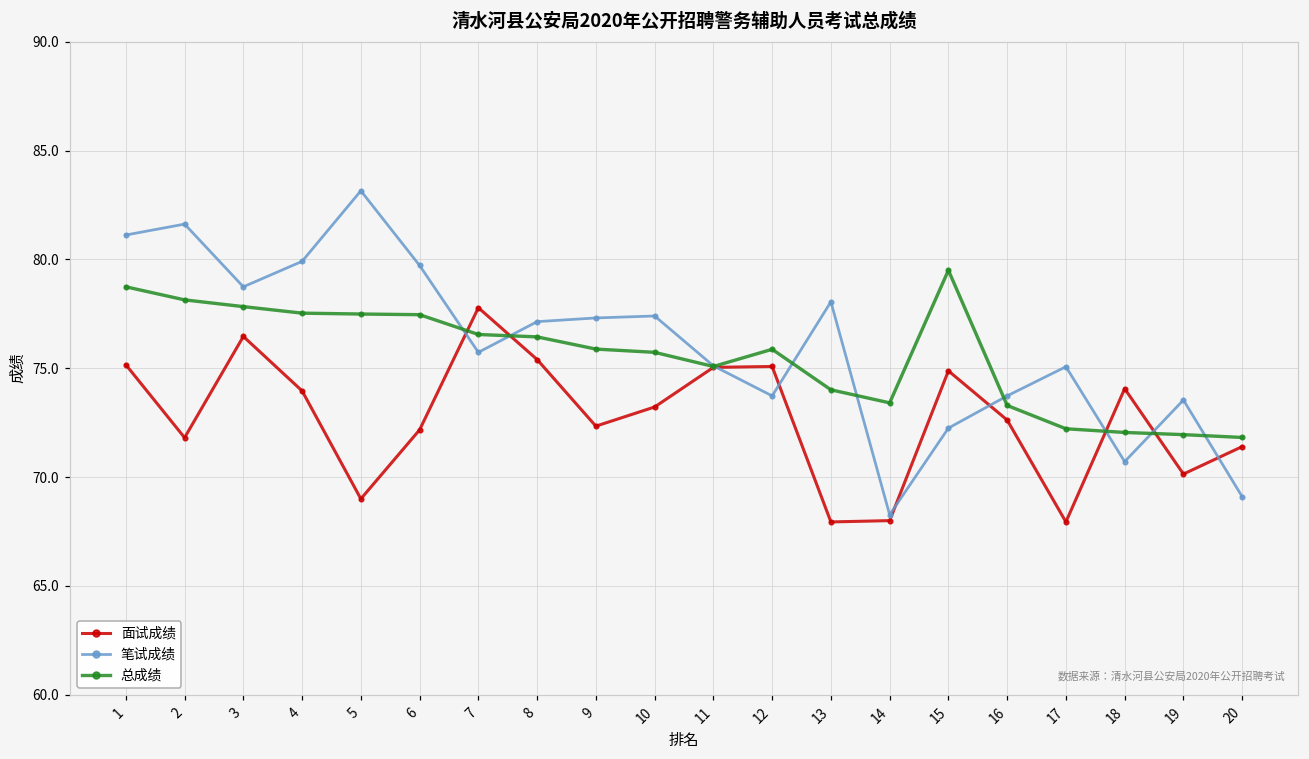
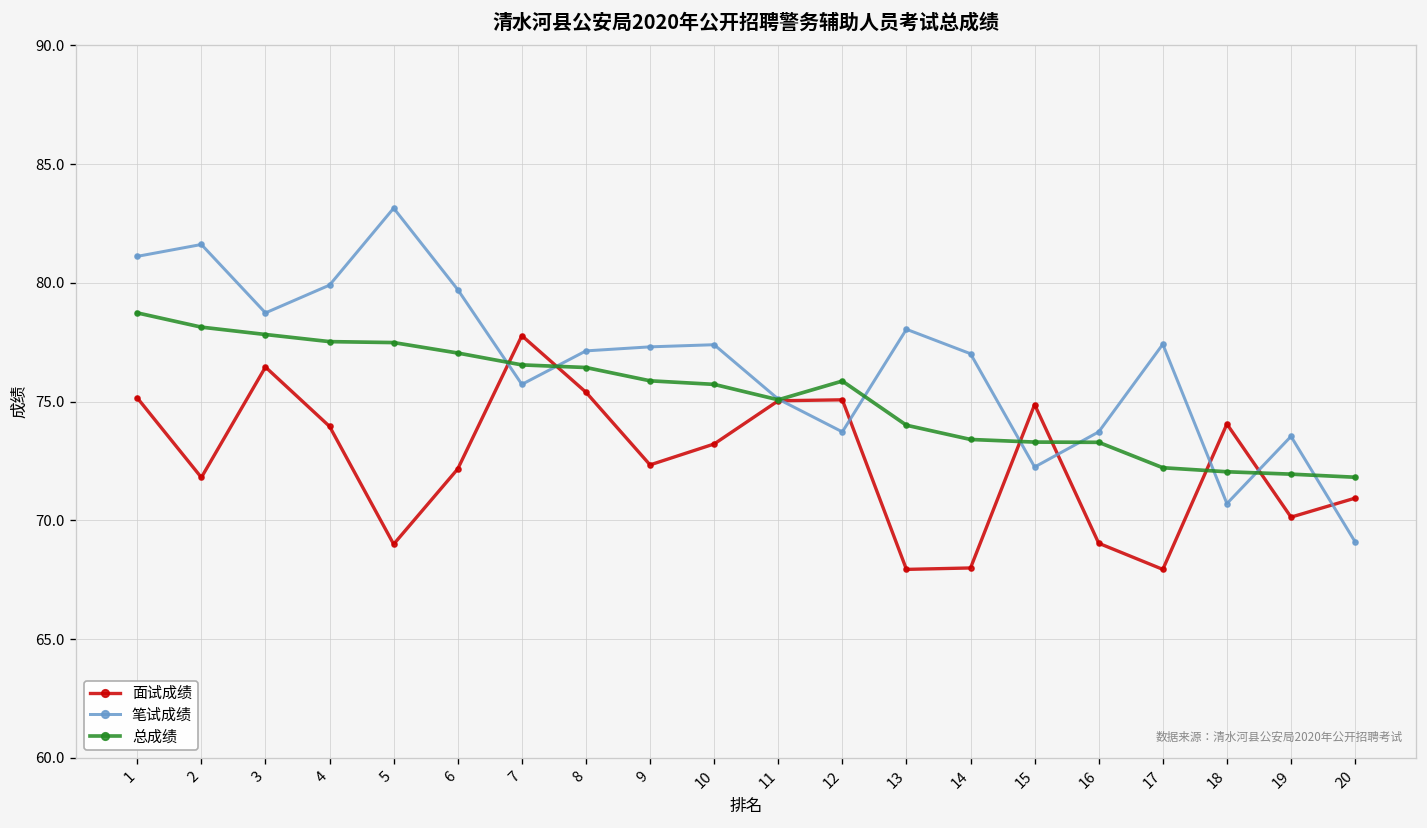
总成绩, 6: 77.5 -> 77.1
笔试成绩, 14: 68.3 -> 77.0
总成绩, 15: 79.5 -> 73.3
面试成绩, 16: 72.6 -> 69.0
笔试成绩, 17: 75.1 -> 77.4
面试成绩, 20: 71.4 -> 70.9
